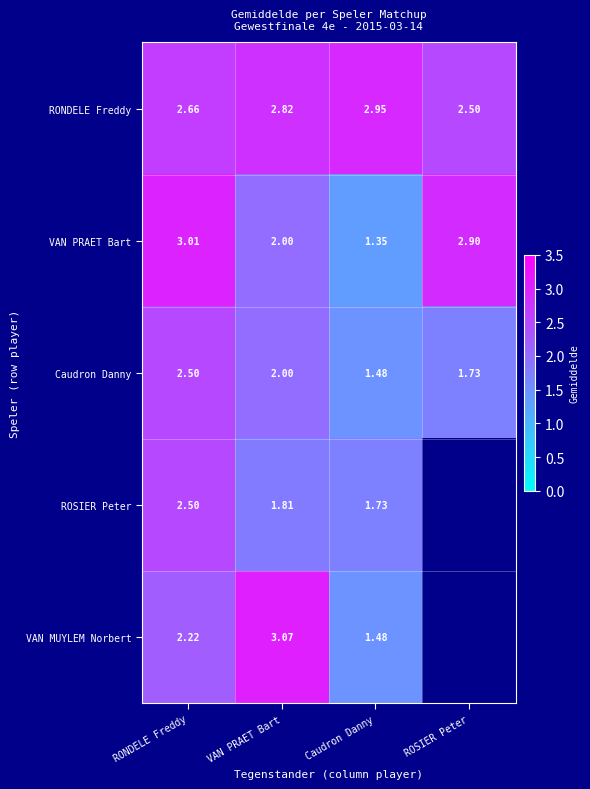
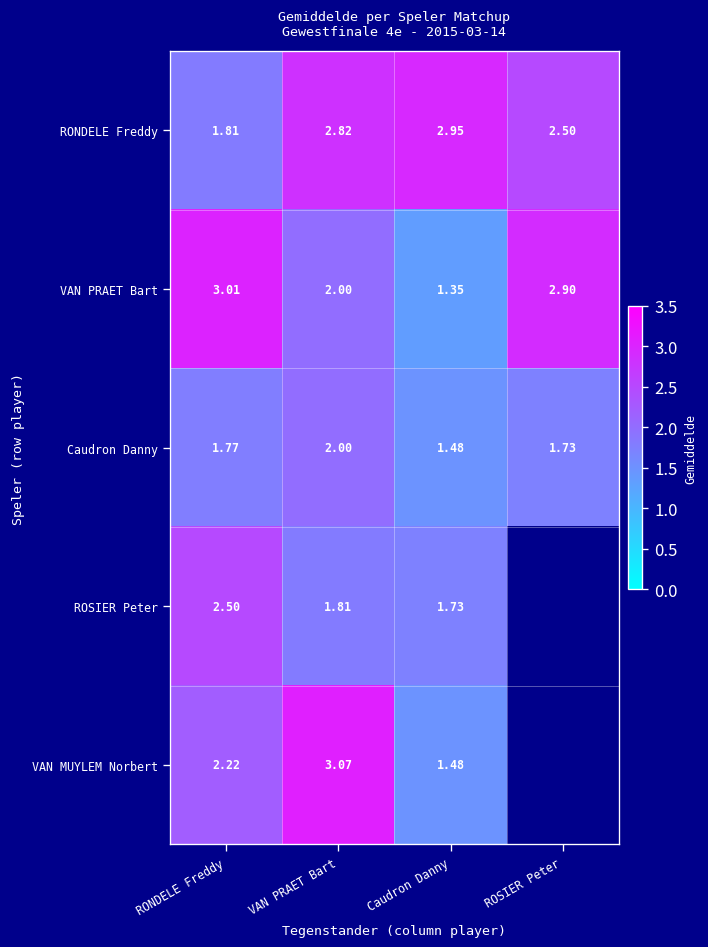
RONDELE Freddy, RONDELE Freddy: 2.66 -> 1.81
Caudron Danny, RONDELE Freddy: 2.50 -> 1.77
